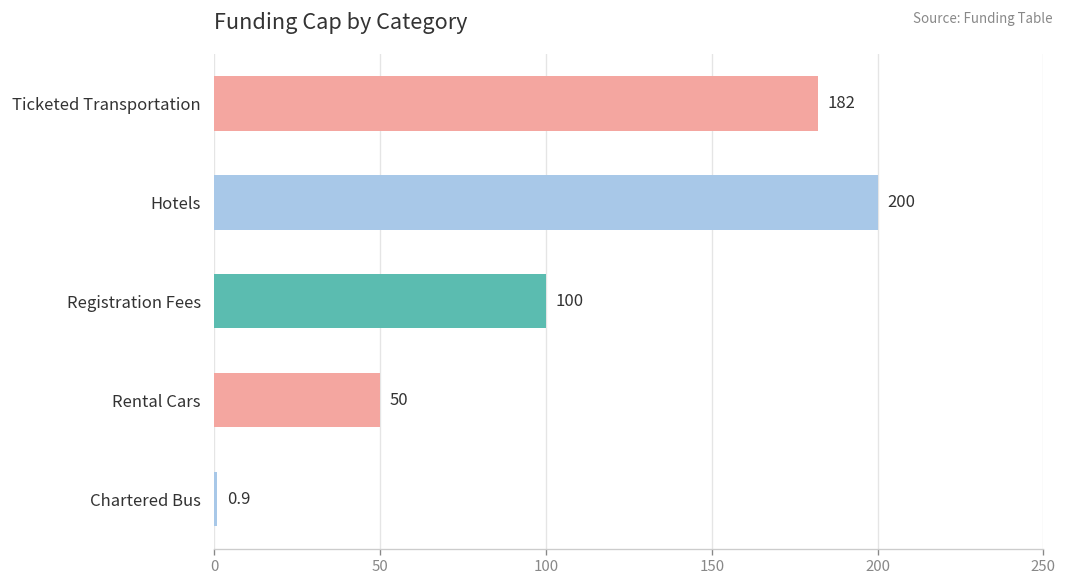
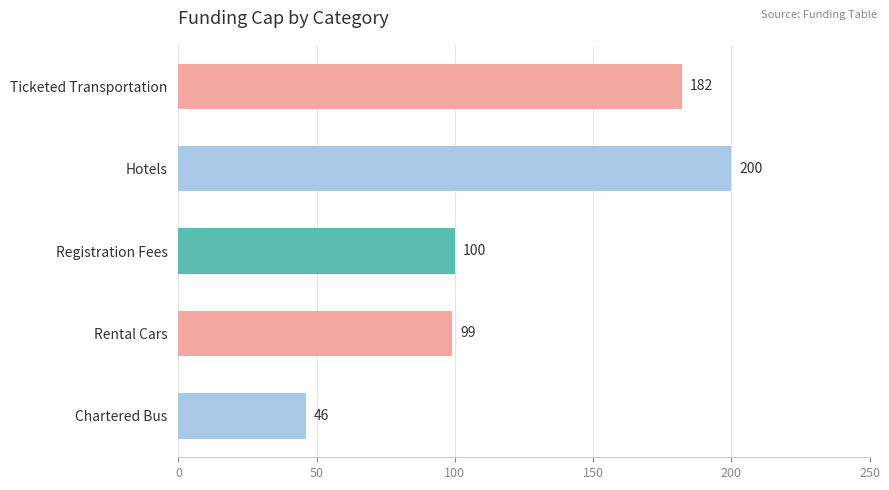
Rental Cars: 50 -> 99
Chartered Bus: 0.9 -> 46
